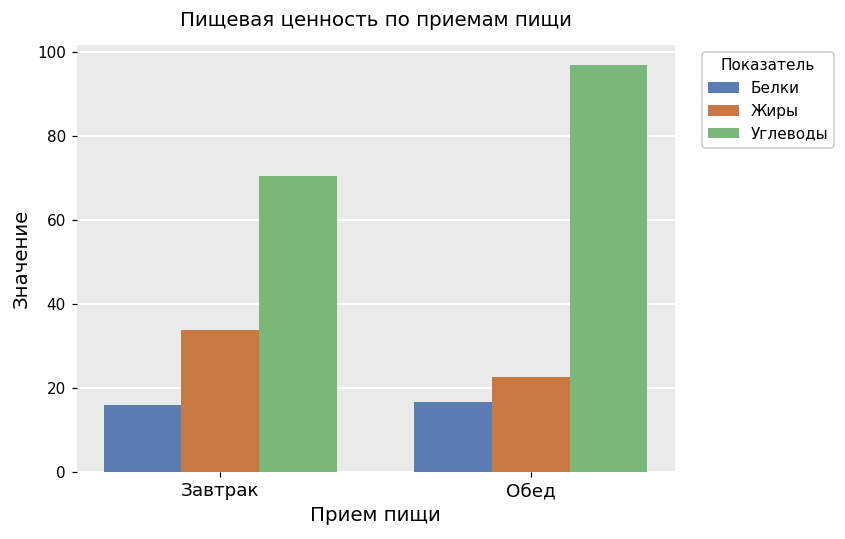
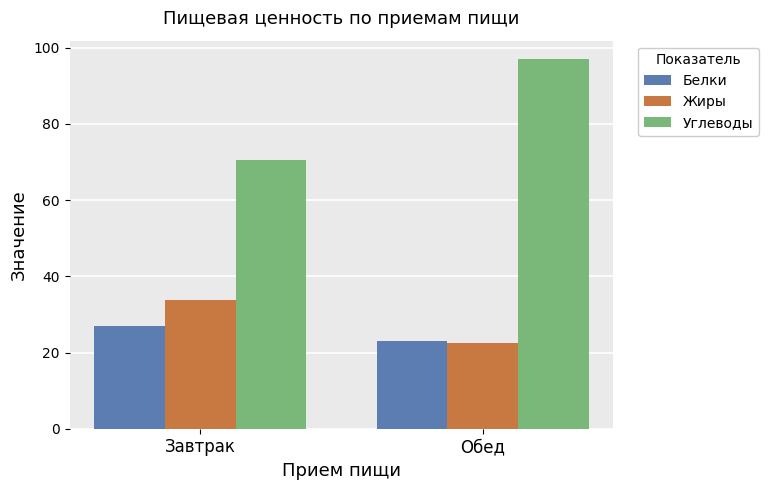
Белки, Завтрак: 16 -> 27
Белки, Обед: 17 -> 23
